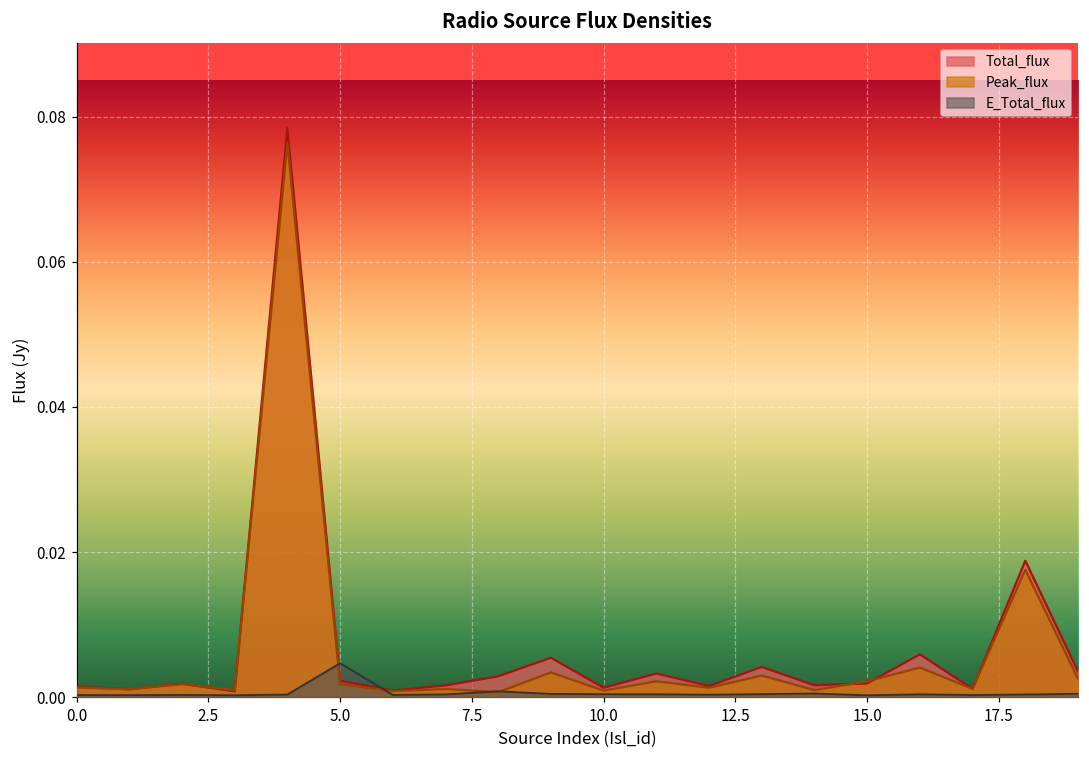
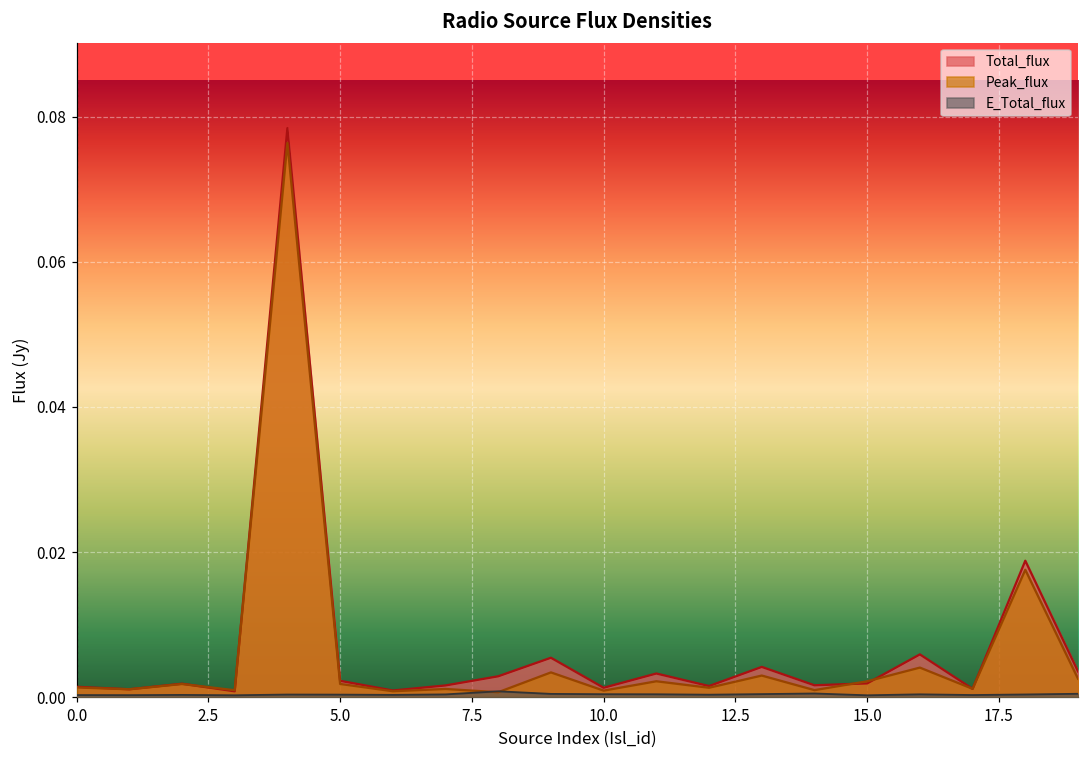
E_Total_flux, 5.0: 0.005 -> 0.000
